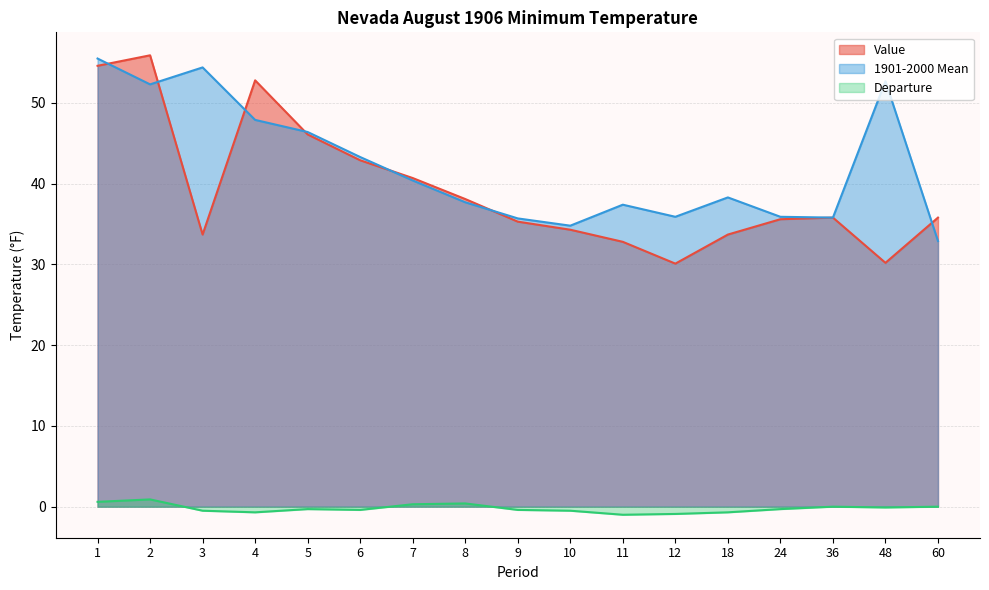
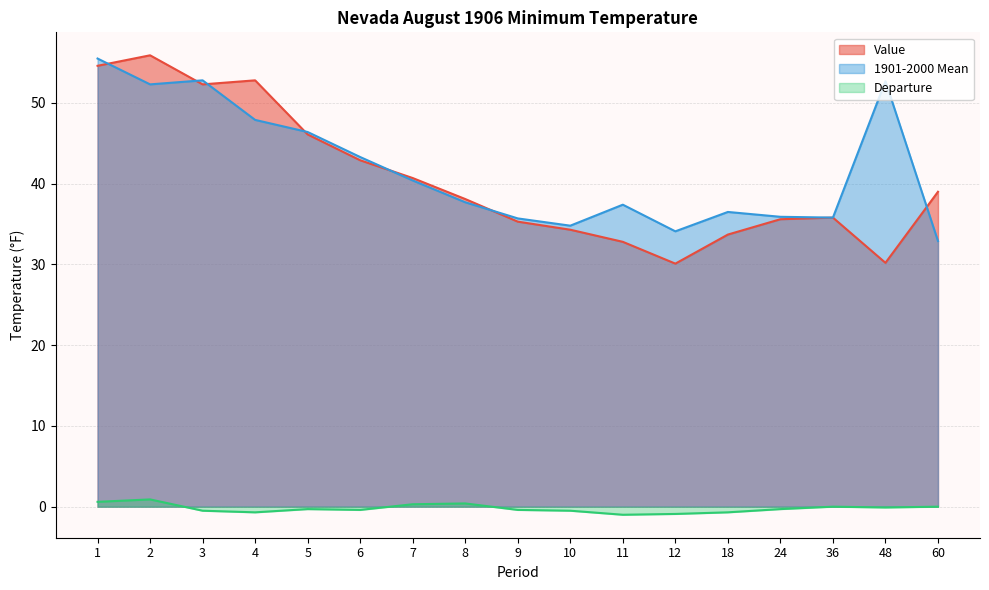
Value, 3: 34 -> 52
1901-2000 Mean, 3: 54 -> 53
1901-2000 Mean, 12: 36 -> 34
1901-2000 Mean, 18: 38 -> 37
Value, 60: 36 -> 39
